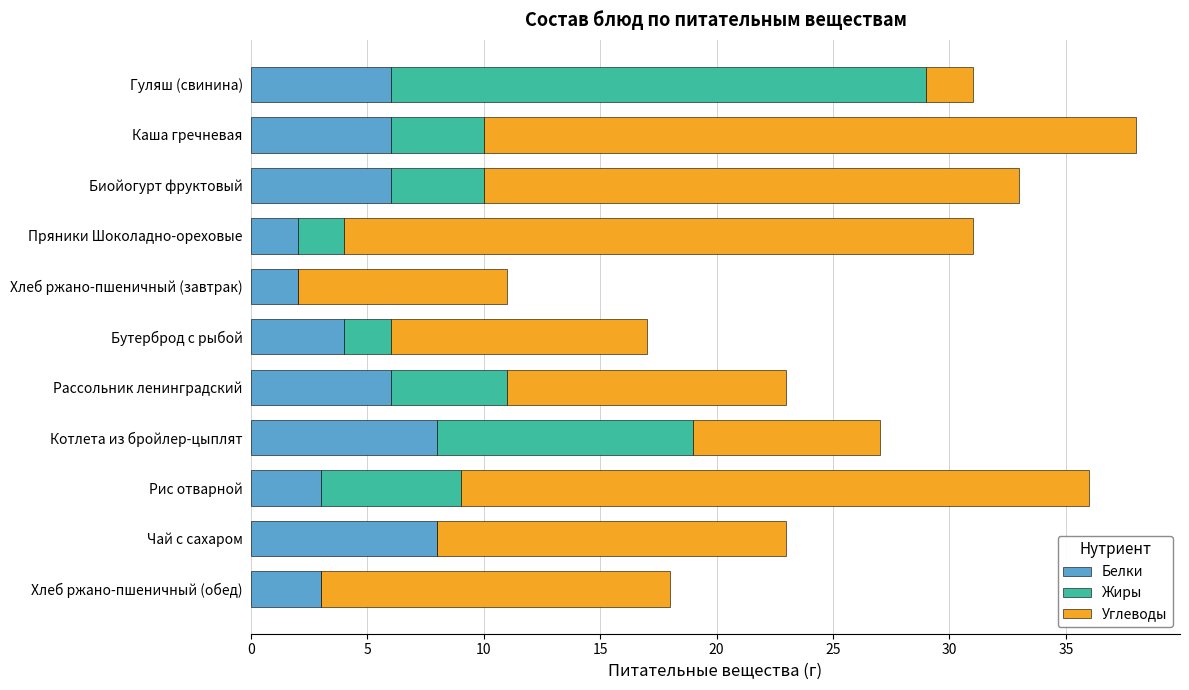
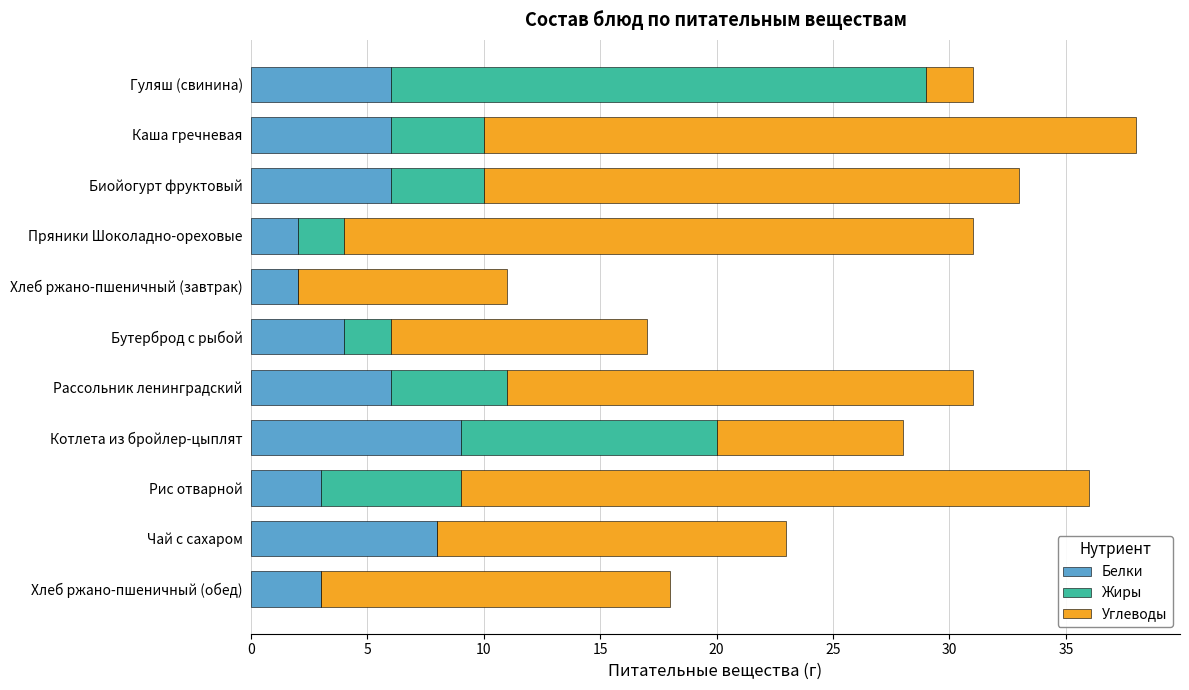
Углеводы, Рассольник ленинградский: 12 -> 20
Белки, Котлета из бройлер-цыплят: 8 -> 9
